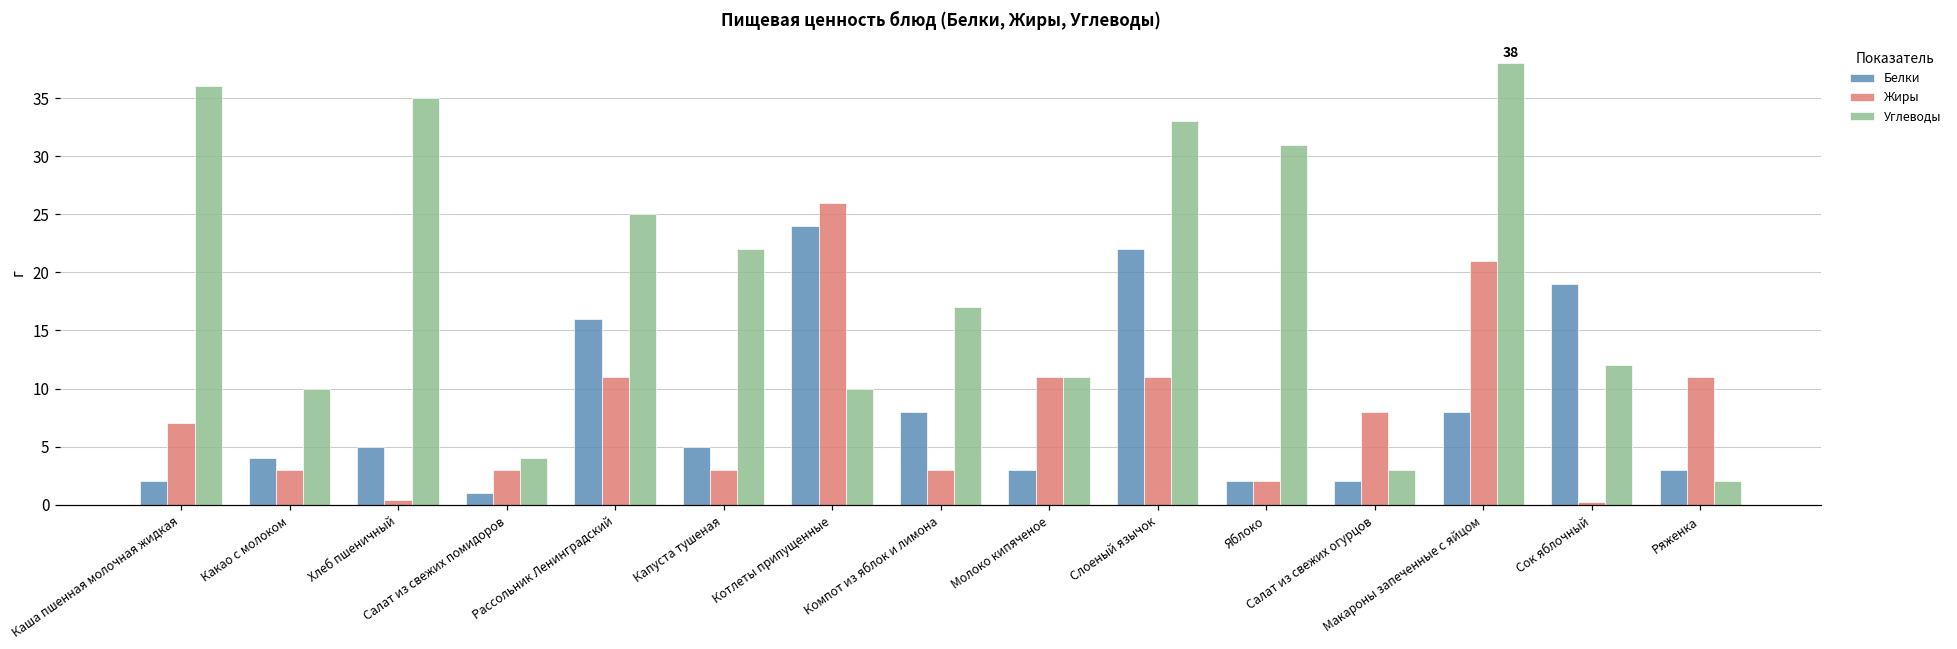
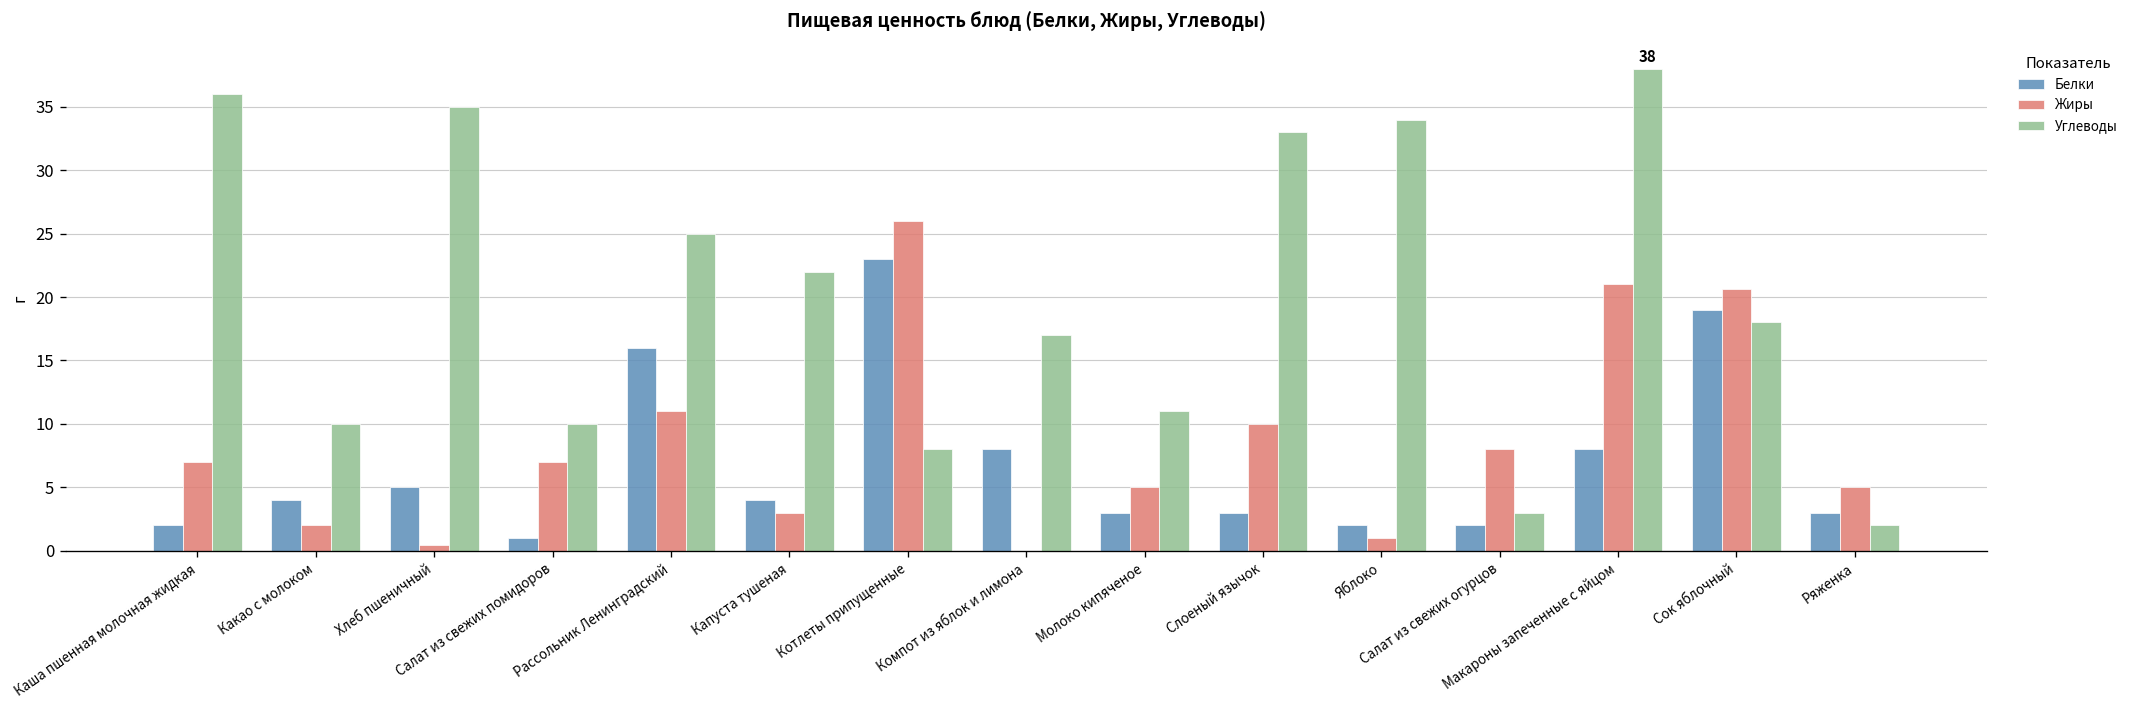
Жиры, Какао с молоком: 3 -> 2
Жиры, Салат из свежих помидоров: 3 -> 7
Углеводы, Салат из свежих помидоров: 4 -> 10
Белки, Капуста тушеная: 5 -> 4
Белки, Котлеты припущенные: 24 -> 23
Углеводы, Котлеты припущенные: 10 -> 8
Жиры, Компот из яблок и лимона: 3 -> 0
Жиры, Молоко кипяченое: 11 -> 5
Белки, Слоеный язычок: 22 -> 3
Жиры, Слоеный язычок: 11 -> 10
Жиры, Яблоко: 2 -> 1
Углеводы, Яблоко: 31 -> 34
Жиры, Сок яблочный: 0.2 -> 20.6
Углеводы, Сок яблочный: 12 -> 18
Жиры, Ряженка: 11 -> 5
